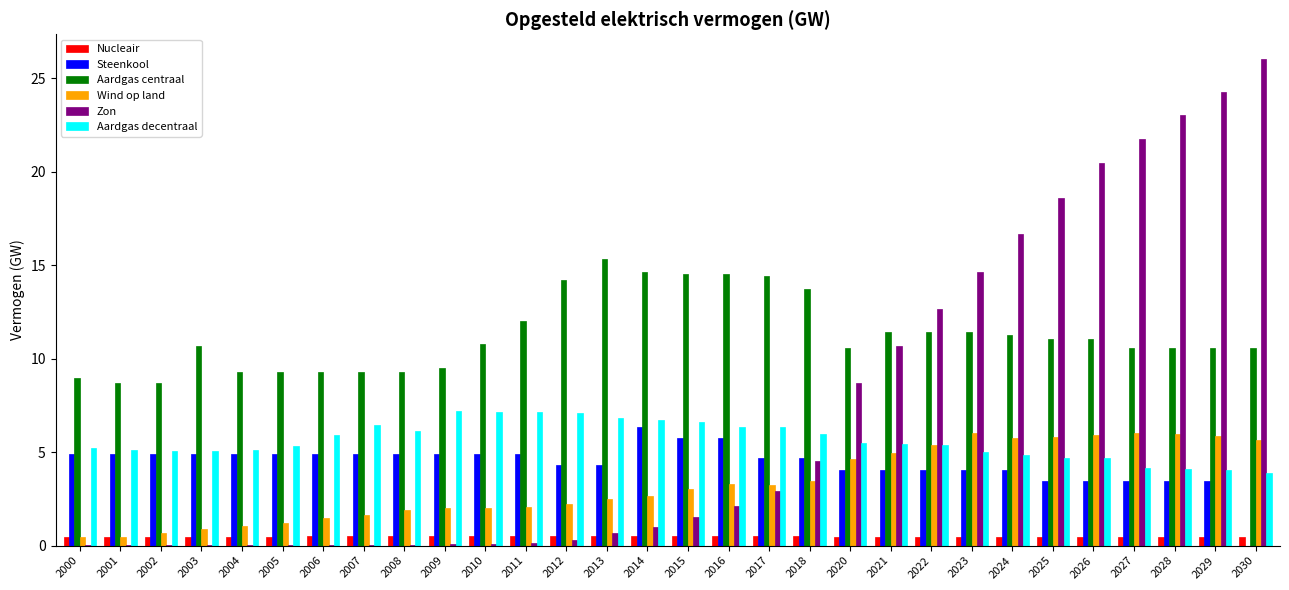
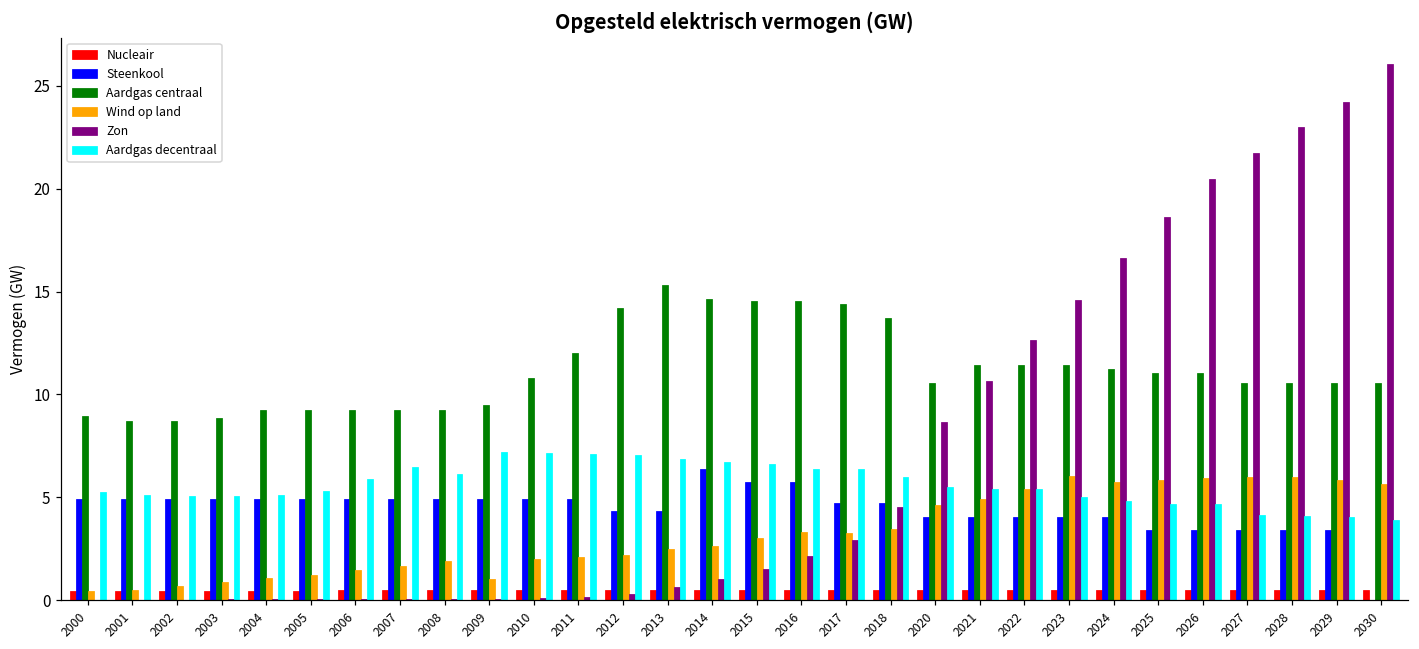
Aardgas centraal, 2003: 10.6 -> 8.9
Wind op land, 2009: 2.0 -> 1.0
